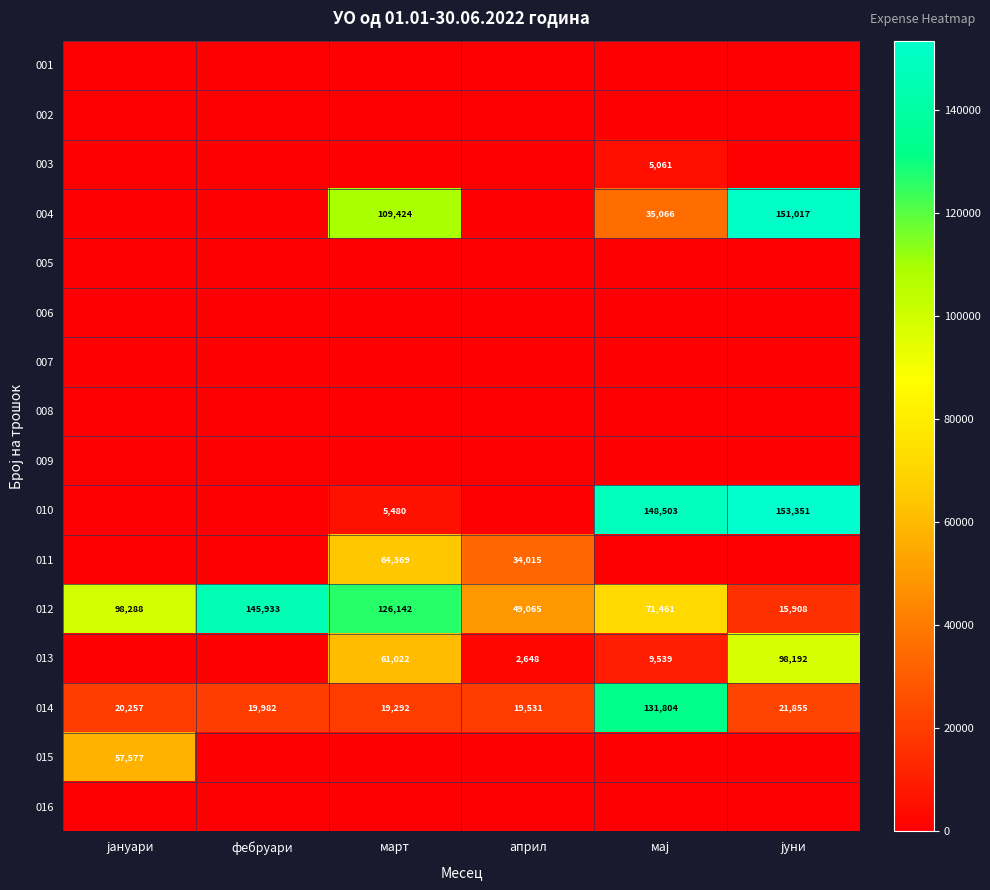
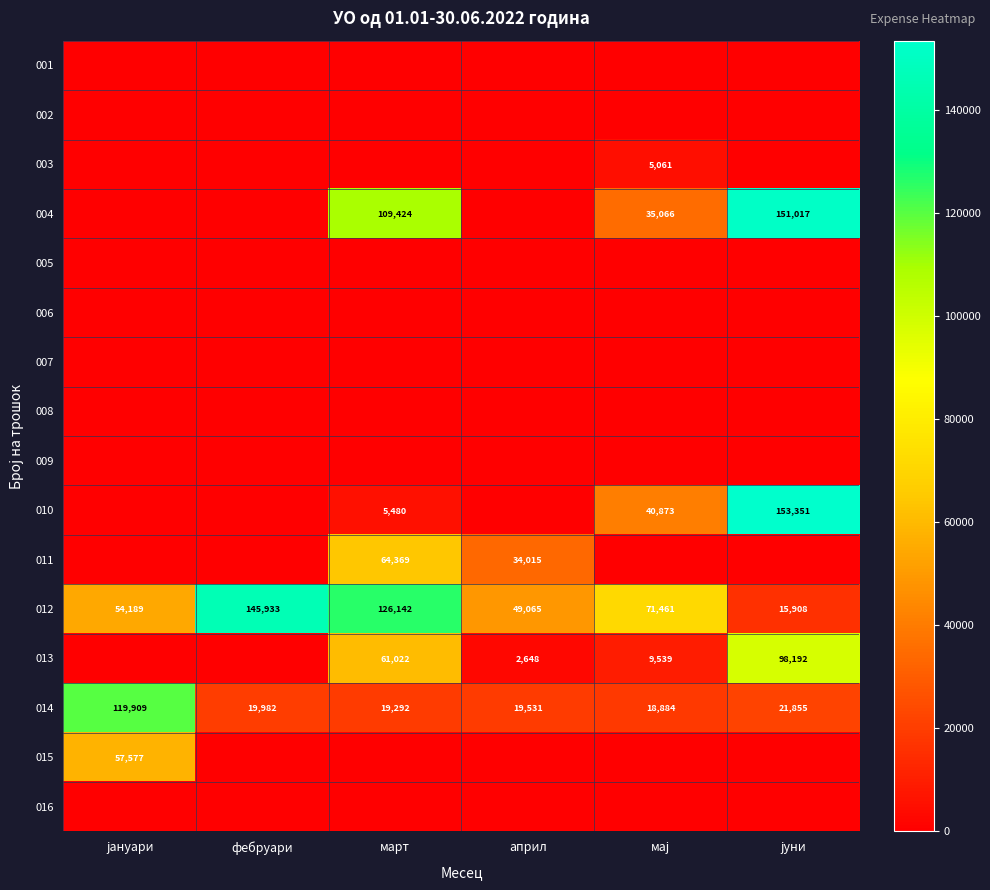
010, мај: 148,503 -> 40,873
012, јануари: 98,288 -> 54,189
014, јануари: 20,257 -> 119,909
014, мај: 131,804 -> 18,884
